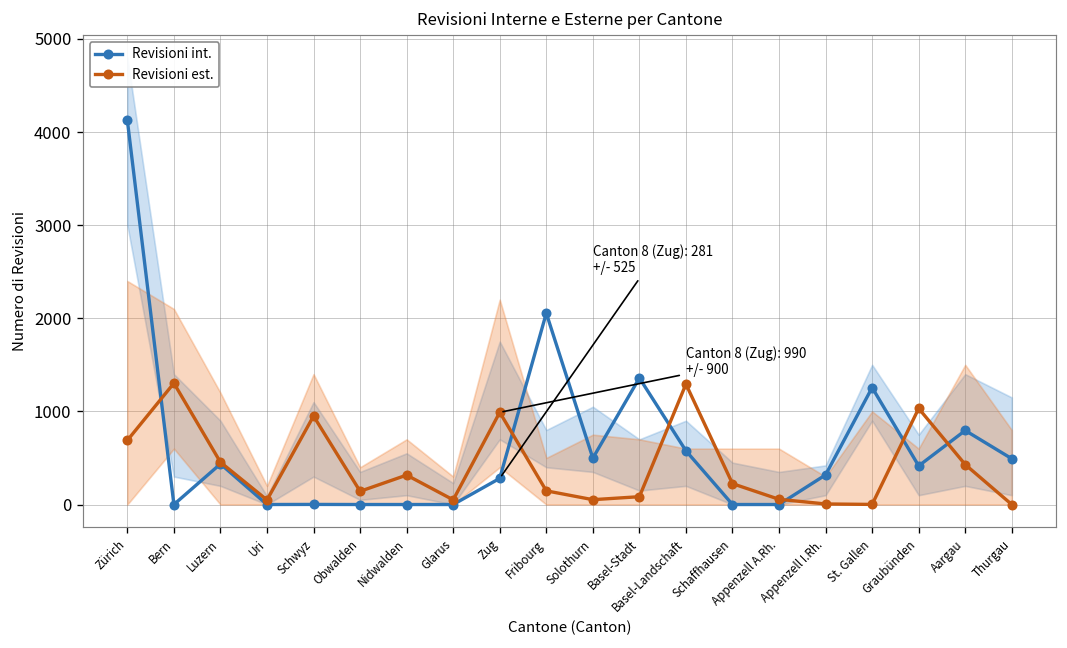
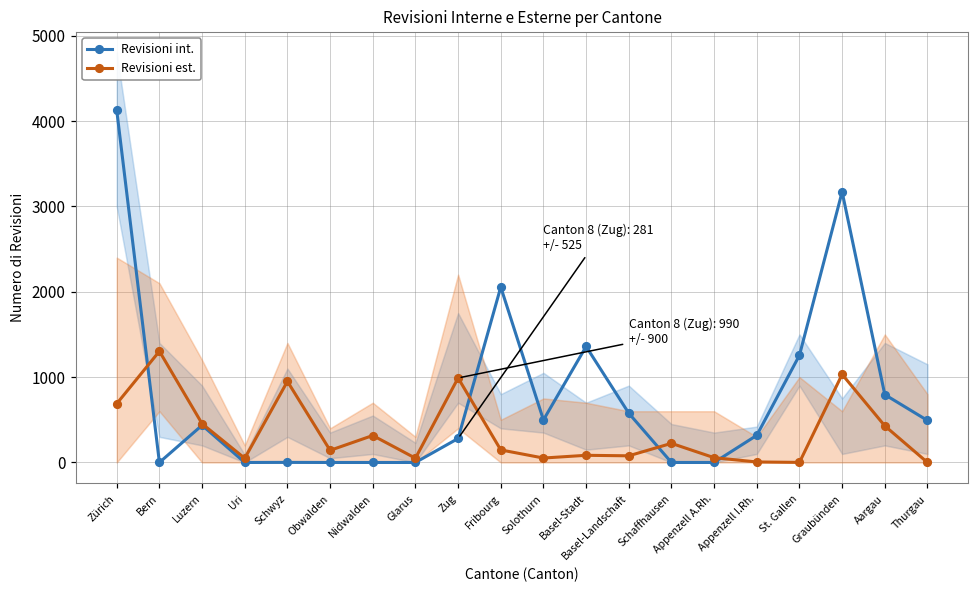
Revisioni est., Basel-Landschaft: 1300 -> 100
Revisioni int., Graubünden: 400 -> 3200
